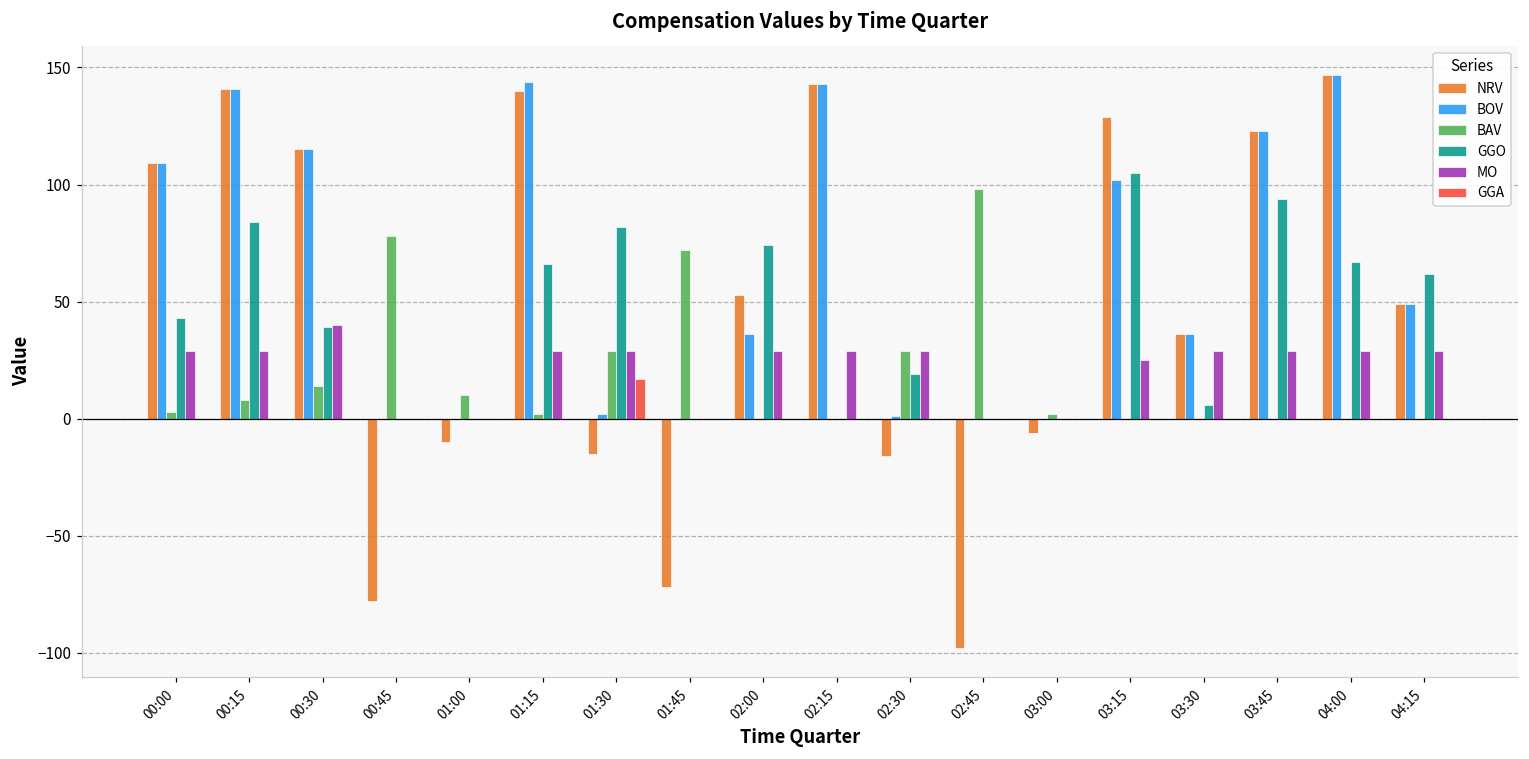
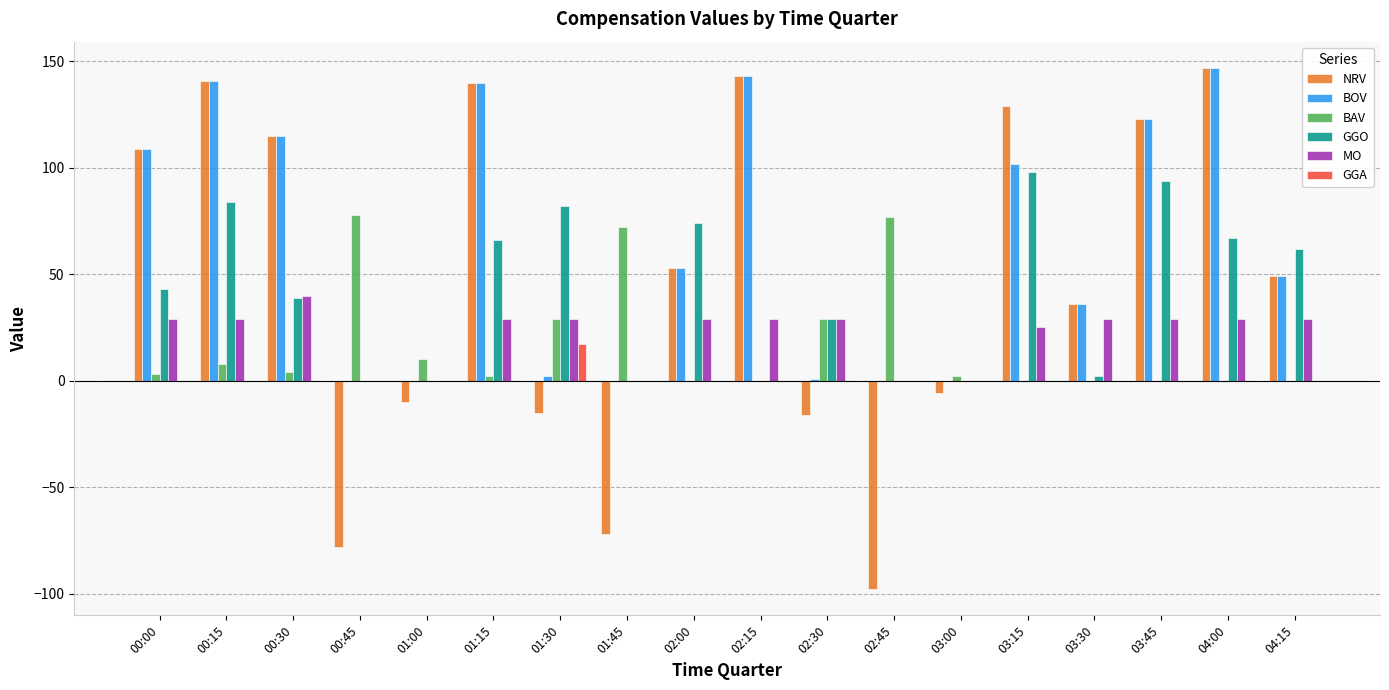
BAV, 00:30: 14 -> 4
BOV, 01:15: 144 -> 140
BOV, 02:00: 36 -> 53
GGO, 02:30: 19 -> 29
BAV, 02:45: 98 -> 77
GGO, 03:15: 105 -> 98
GGO, 03:30: 6 -> 2
